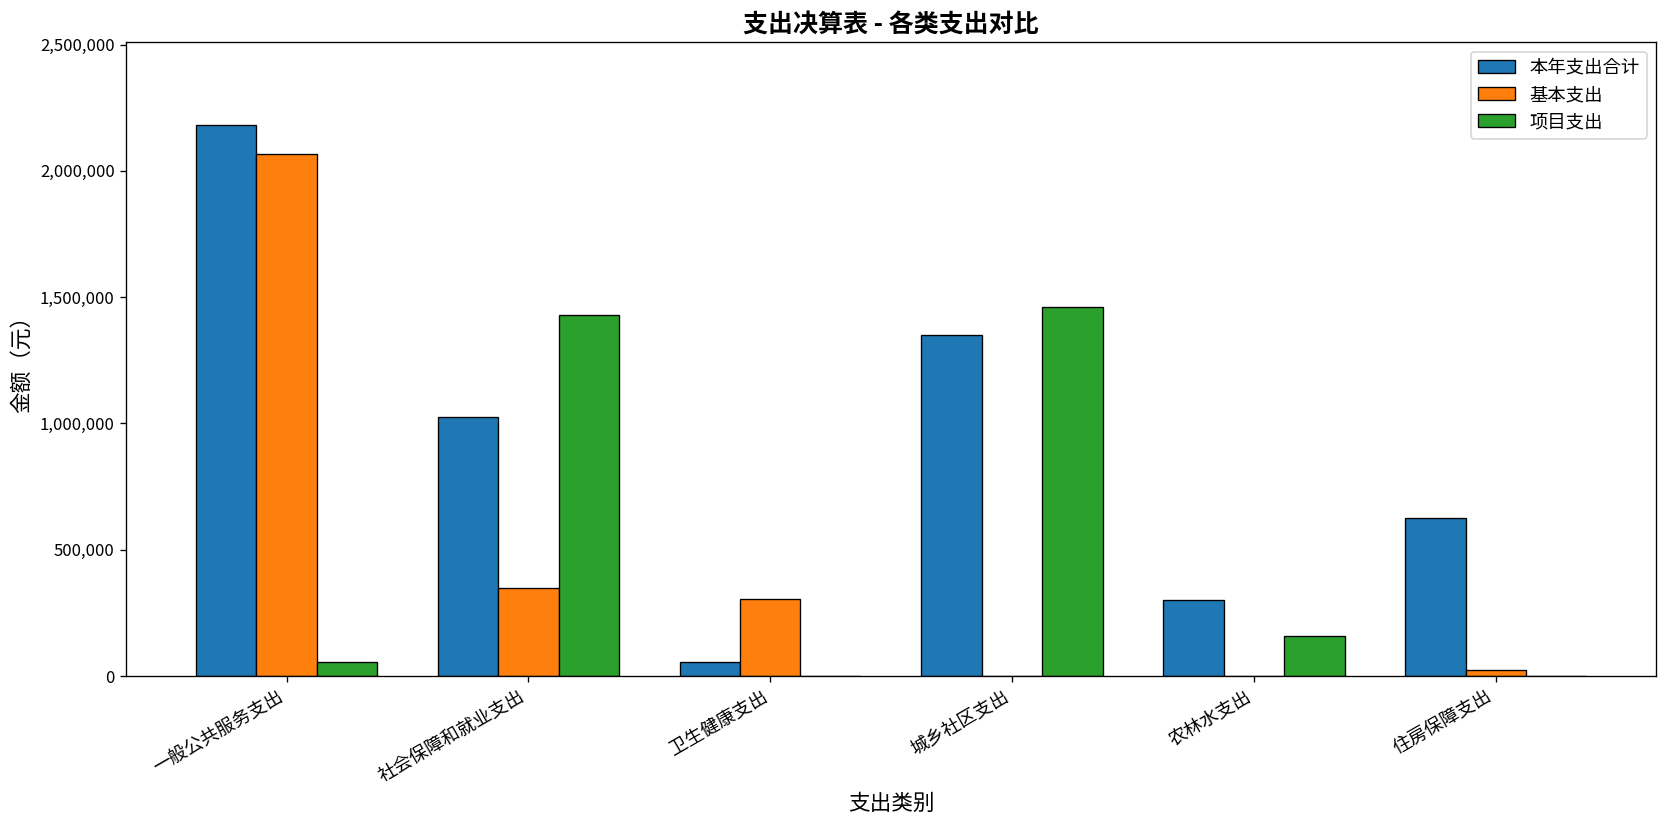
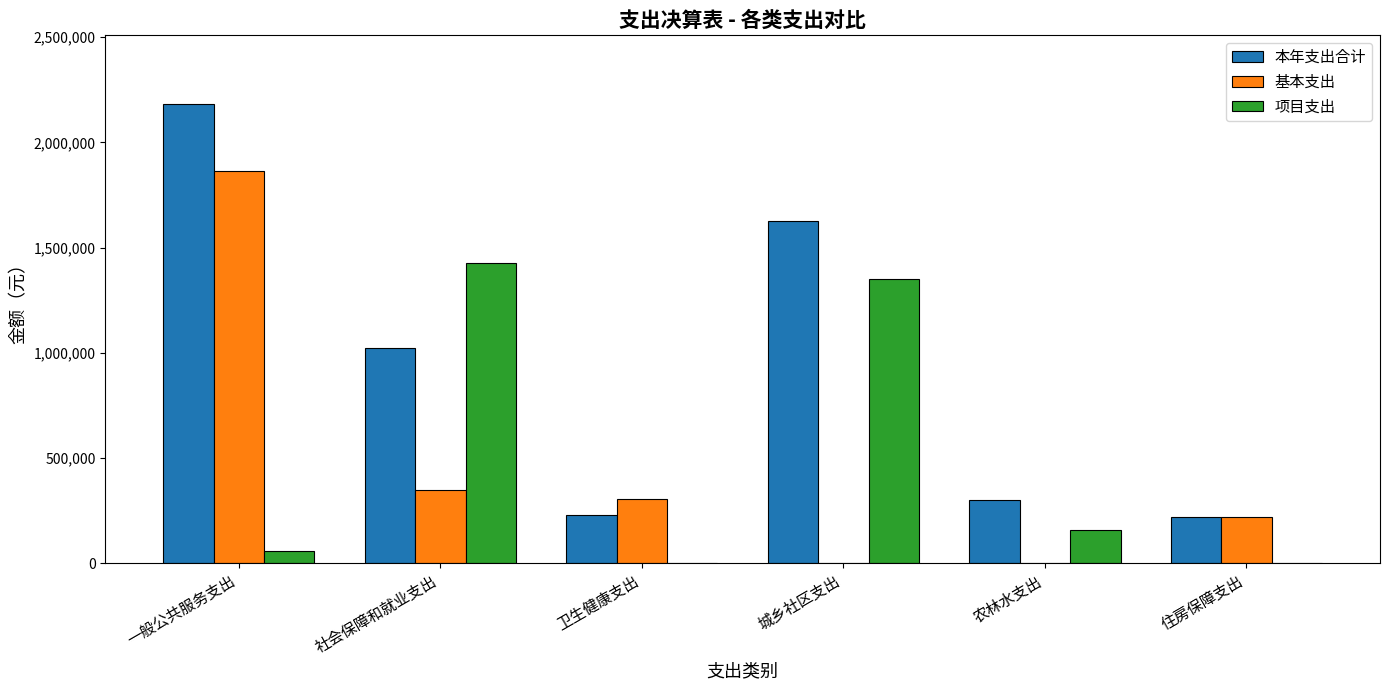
基本支出, 一般公共服务支出: 2,070,000 -> 1,870,000
本年支出合计, 卫生健康支出: 60,000 -> 230,000
本年支出合计, 城乡社区支出: 1,350,000 -> 1,630,000
项目支出, 城乡社区支出: 1,460,000 -> 1,350,000
本年支出合计, 住房保障支出: 630,000 -> 220,000
基本支出, 住房保障支出: 20,000 -> 220,000
